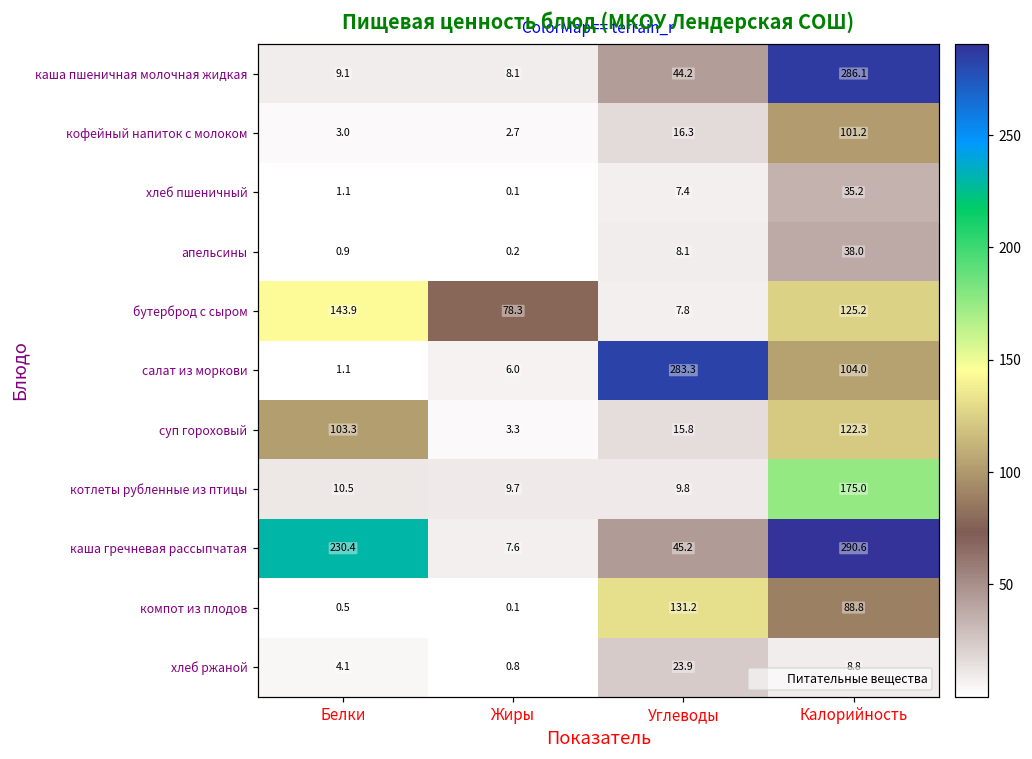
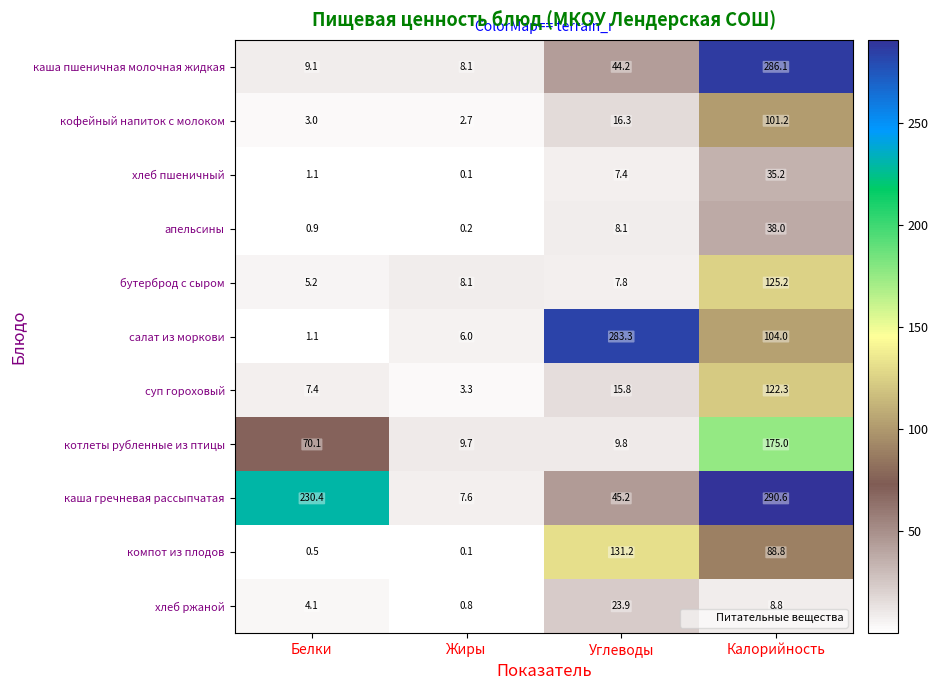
бутерброд с сыром, Белки: 143.9 -> 5.2
бутерброд с сыром, Жиры: 78.3 -> 8.1
суп гороховый, Белки: 103.3 -> 7.4
котлеты рубленные из птицы, Белки: 10.5 -> 70.1
